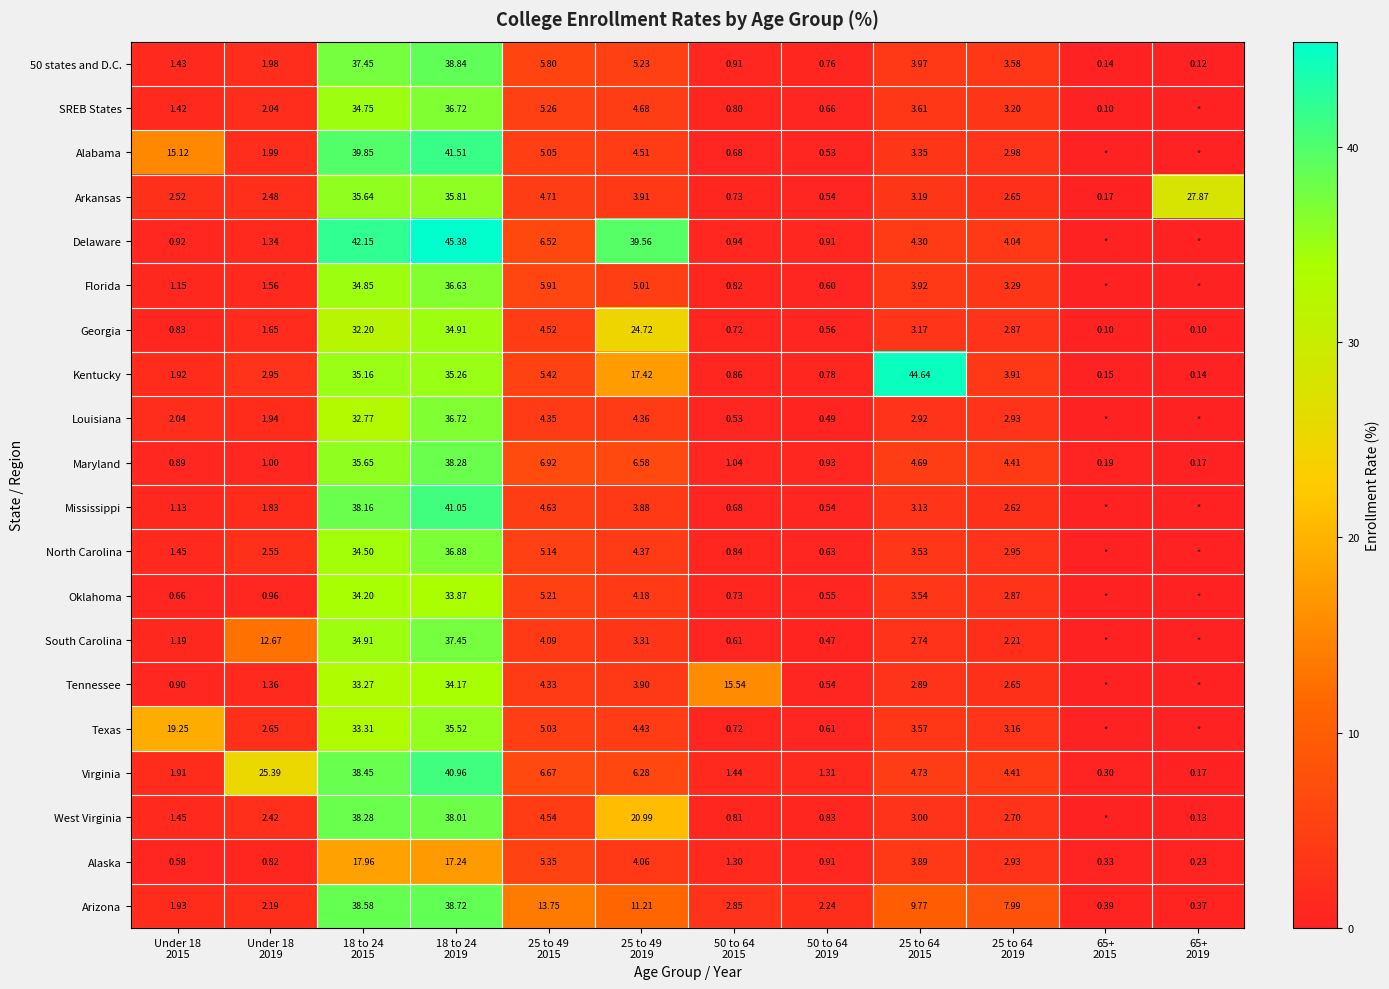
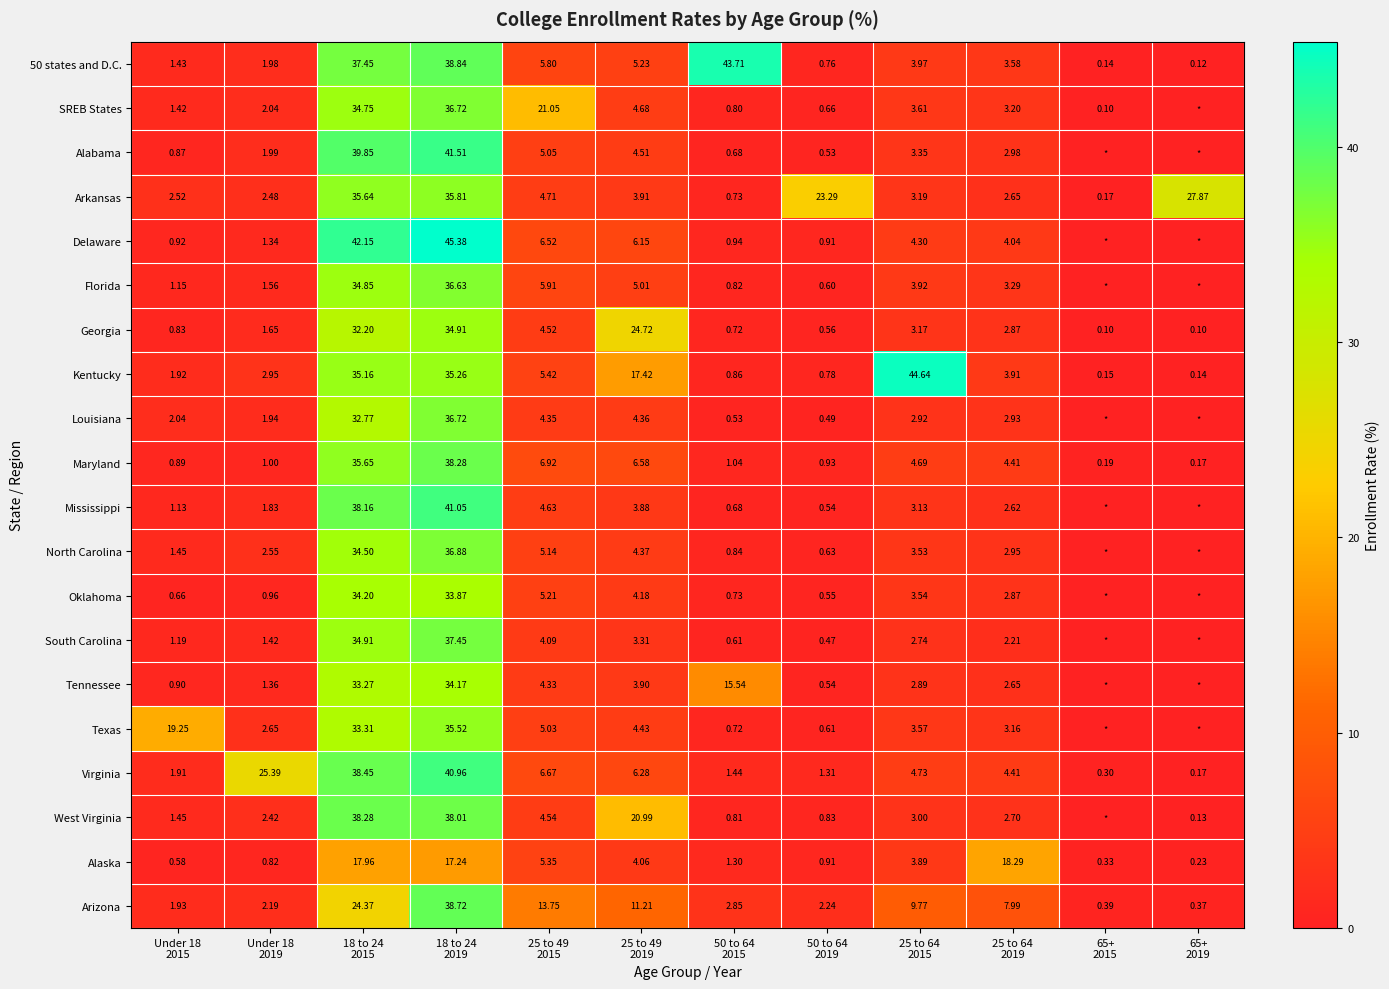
50 states and D.C., 50 to 64 2015: 0.91 -> 43.71
SREB States, 25 to 49 2015: 5.26 -> 21.05
Alabama, Under 18 2015: 15.12 -> 0.87
Arkansas, 50 to 64 2019: 0.54 -> 23.29
Delaware, 25 to 49 2019: 39.56 -> 6.15
South Carolina, Under 18 2019: 12.67 -> 1.42
Alaska, 25 to 64 2019: 2.93 -> 18.29
Arizona, 18 to 24 2015: 38.58 -> 24.37
